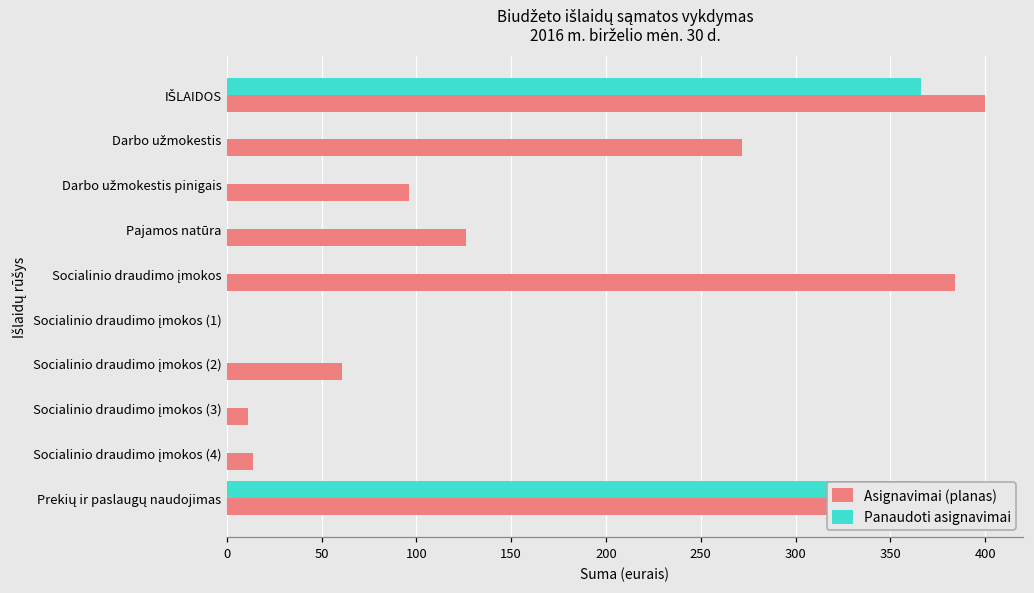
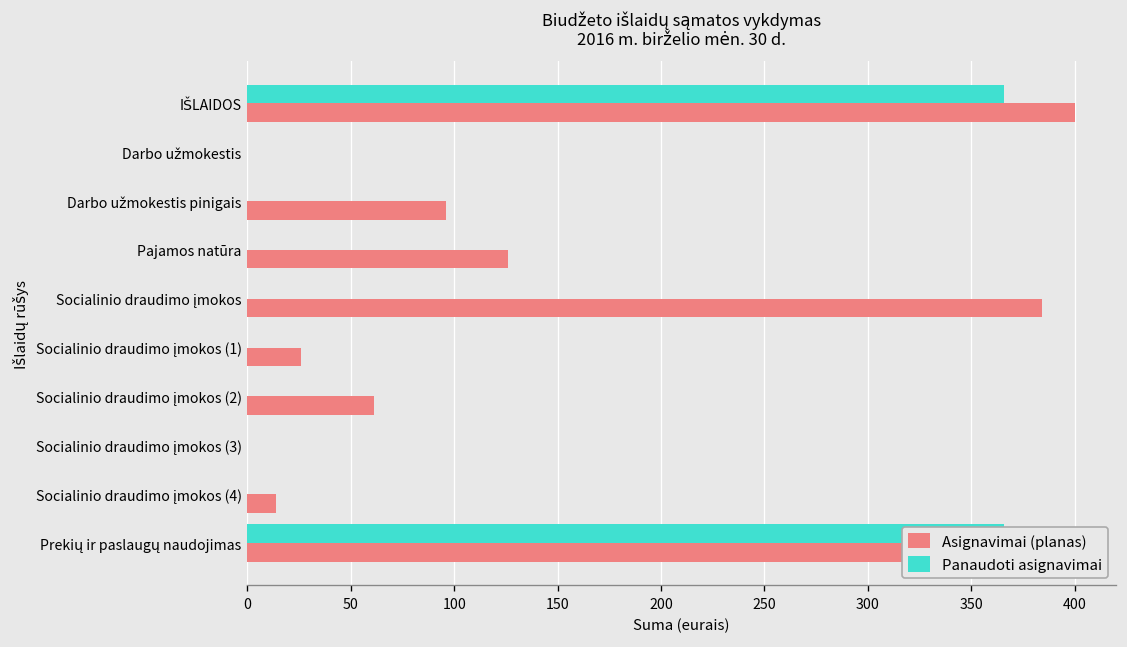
Asignavimai (planas), Darbo užmokestis: 272 -> 0
Asignavimai (planas), Socialinio draudimo įmokos (1): 0 -> 26
Asignavimai (planas), Socialinio draudimo įmokos (3): 11 -> 0
